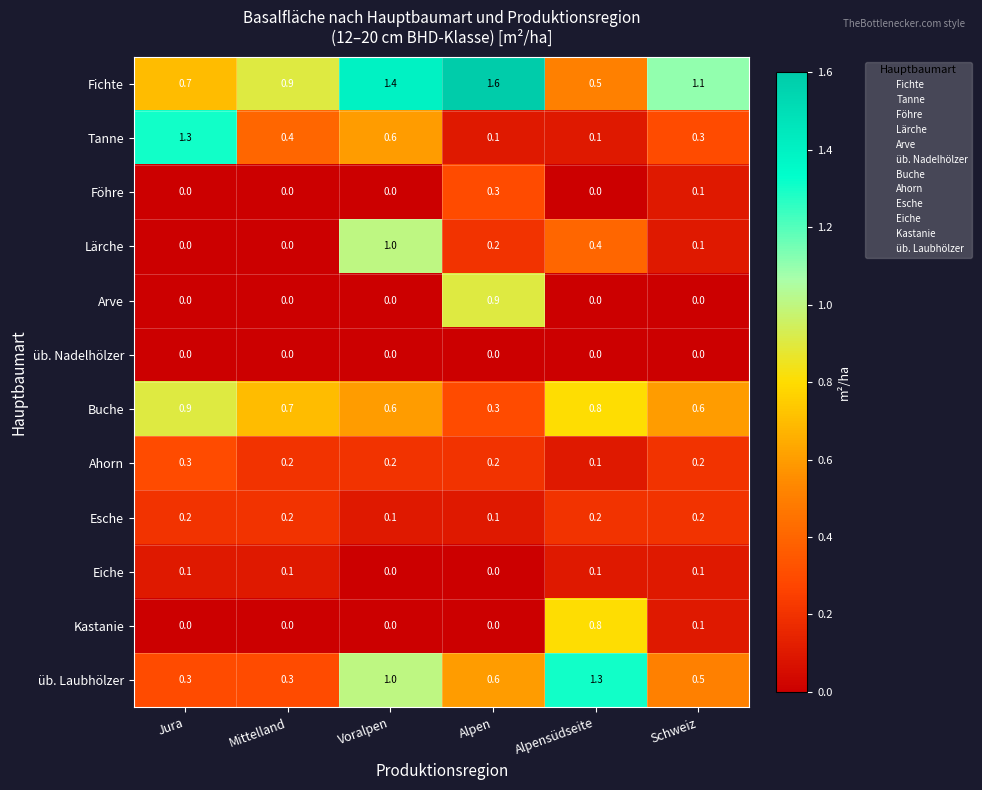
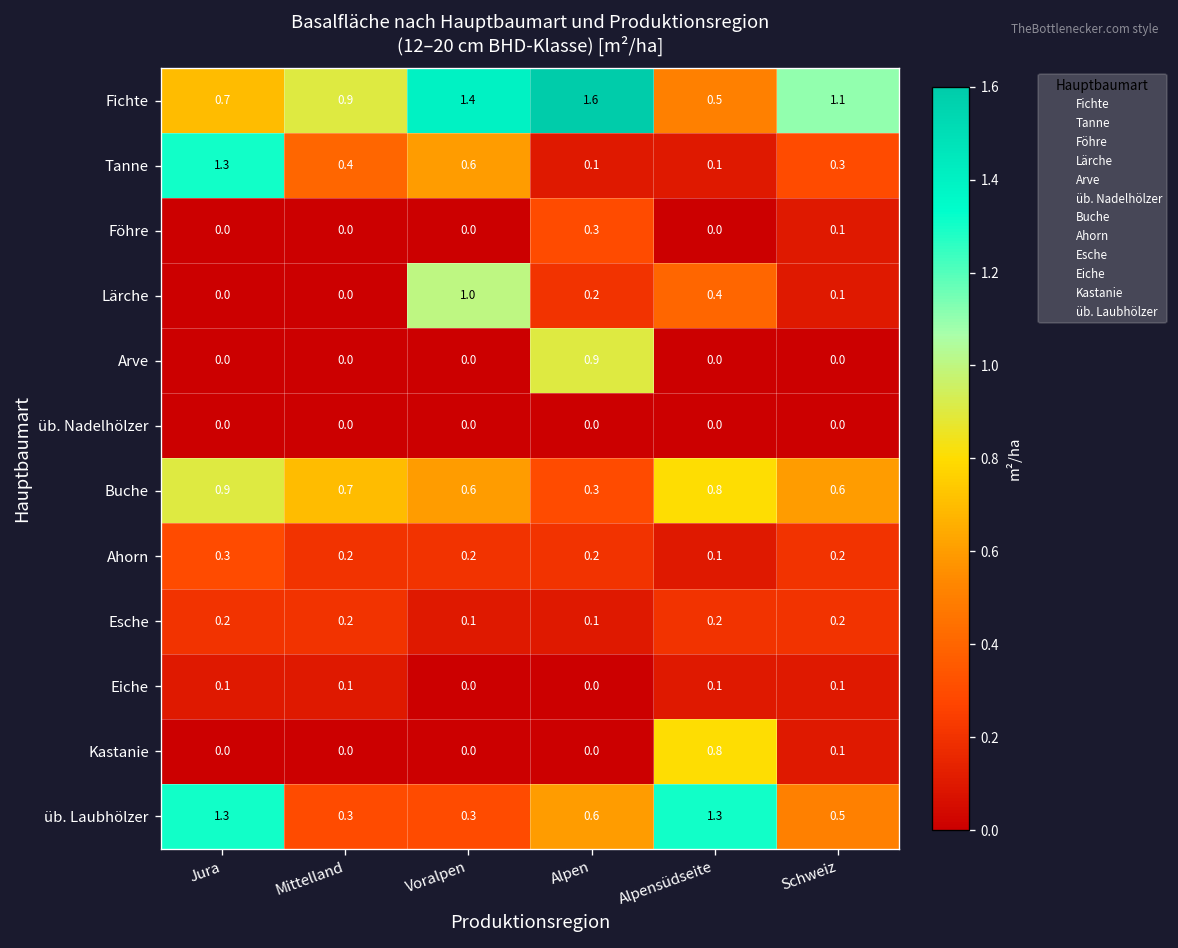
üb. Laubhölzer, Jura: 0.3 -> 1.3
üb. Laubhölzer, Voralpen: 1.0 -> 0.3
